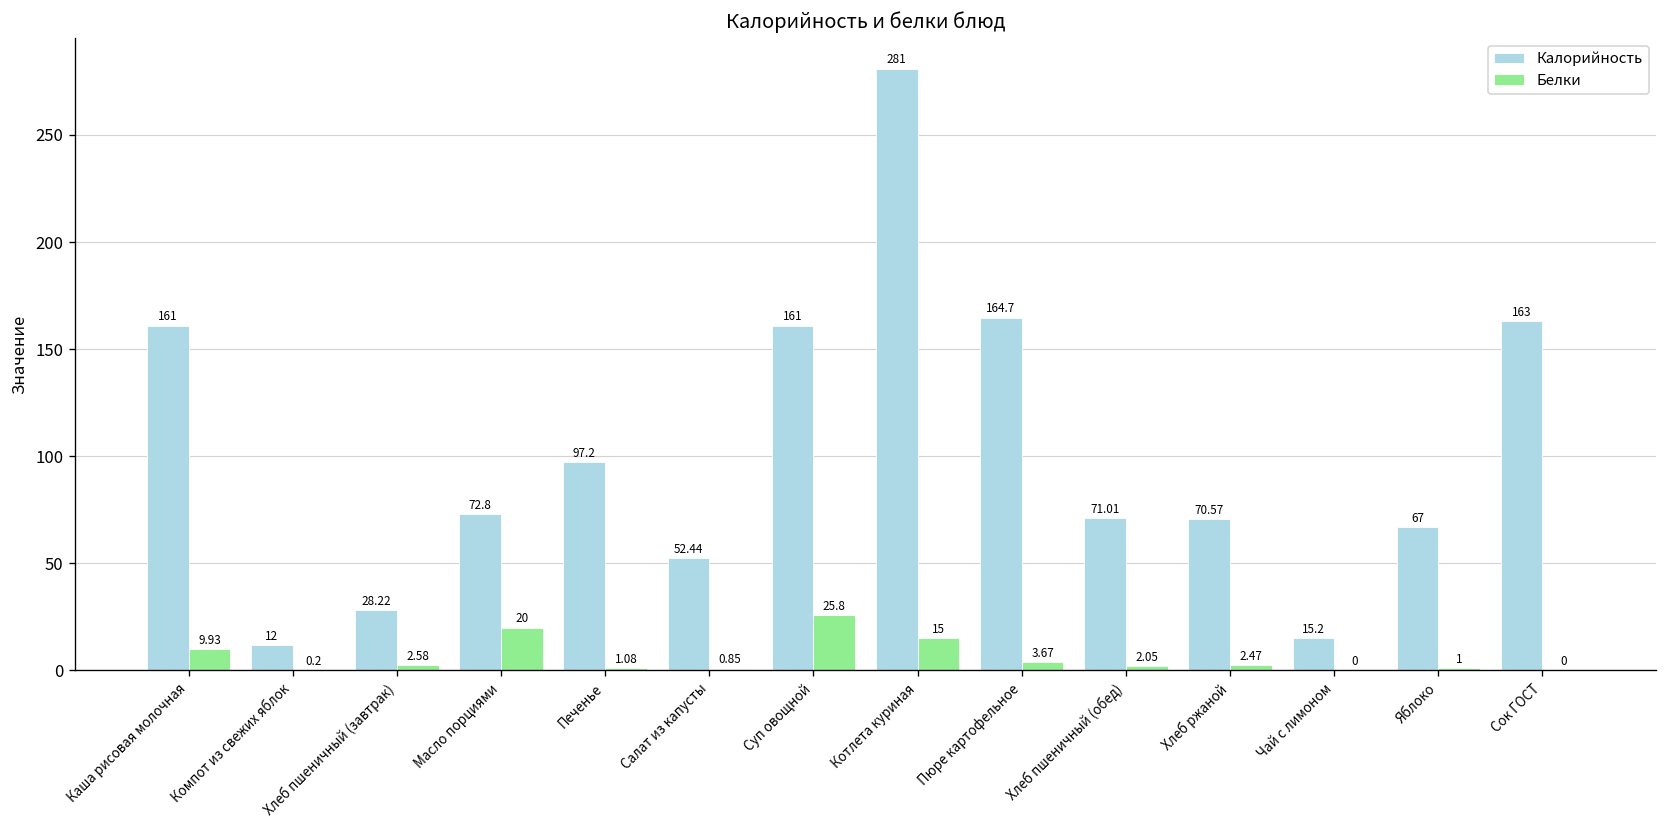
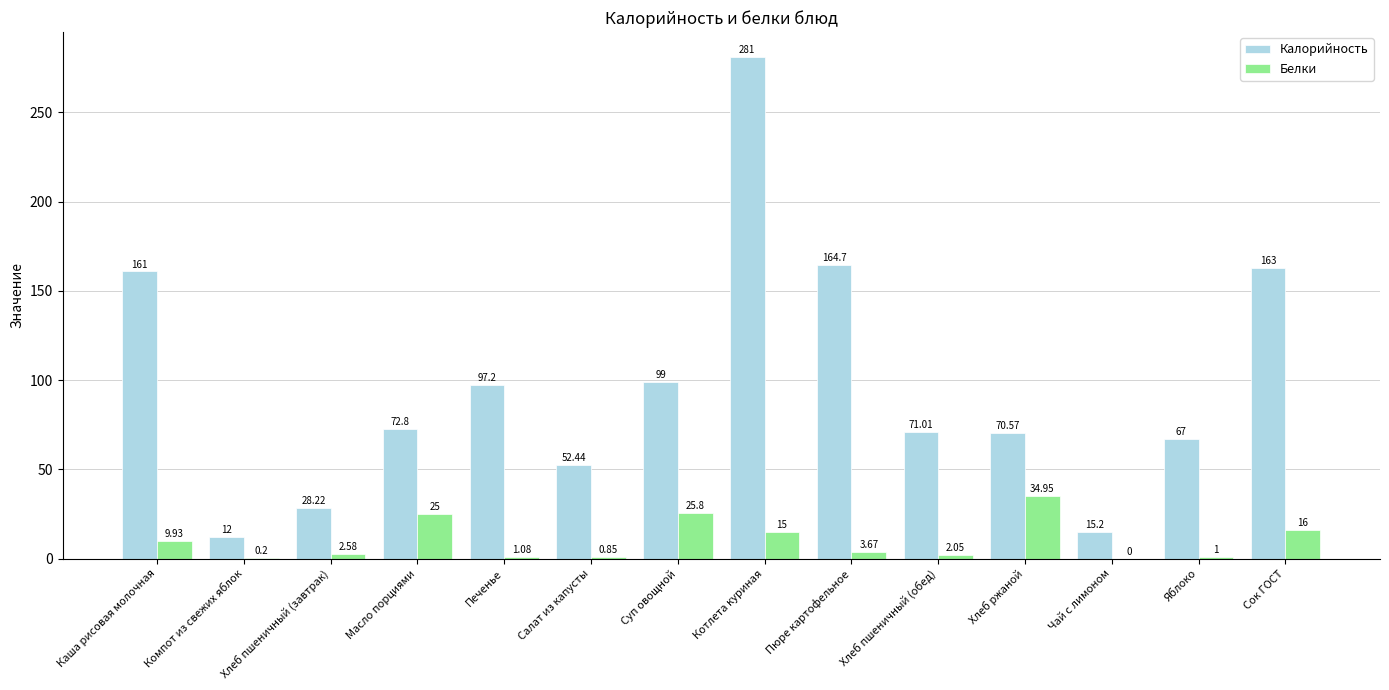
Белки, Масло порциями: 20 -> 25
Калорийность, Суп овощной: 161 -> 99
Белки, Хлеб ржаной: 2.47 -> 34.95
Белки, Сок ГОСТ: 0 -> 16
